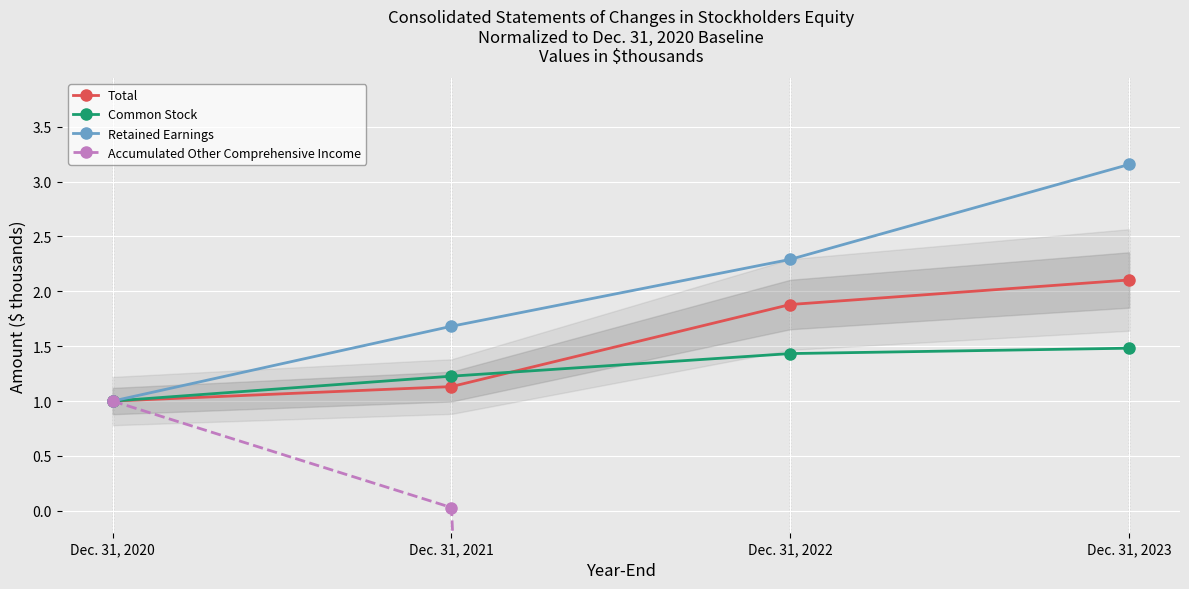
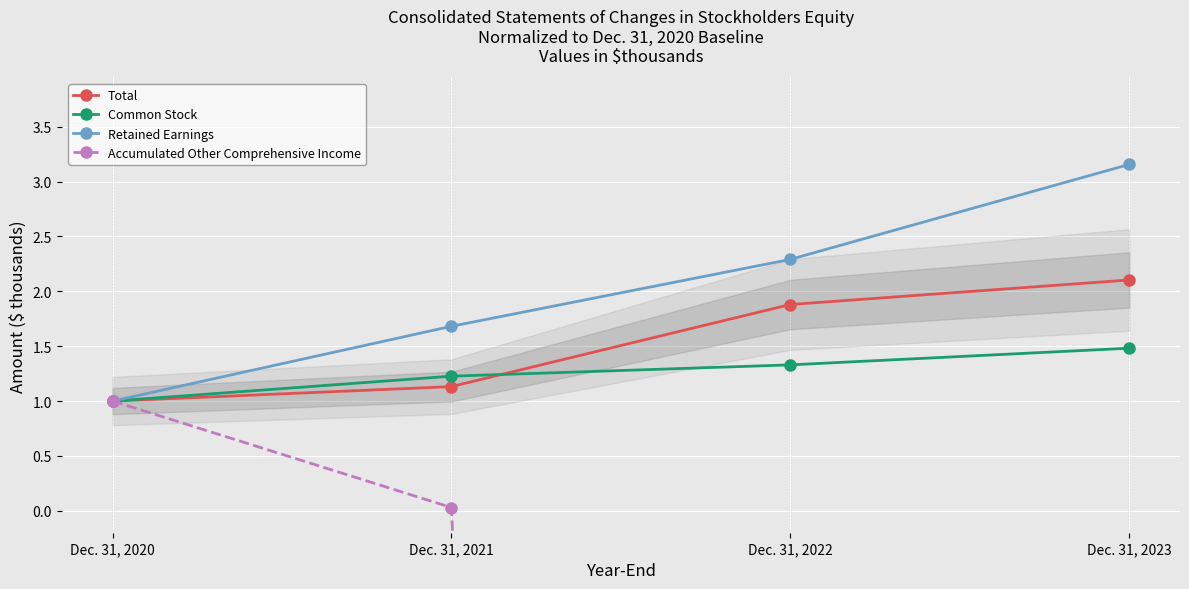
Common Stock, Dec. 31, 2022: 1.43 -> 1.33
